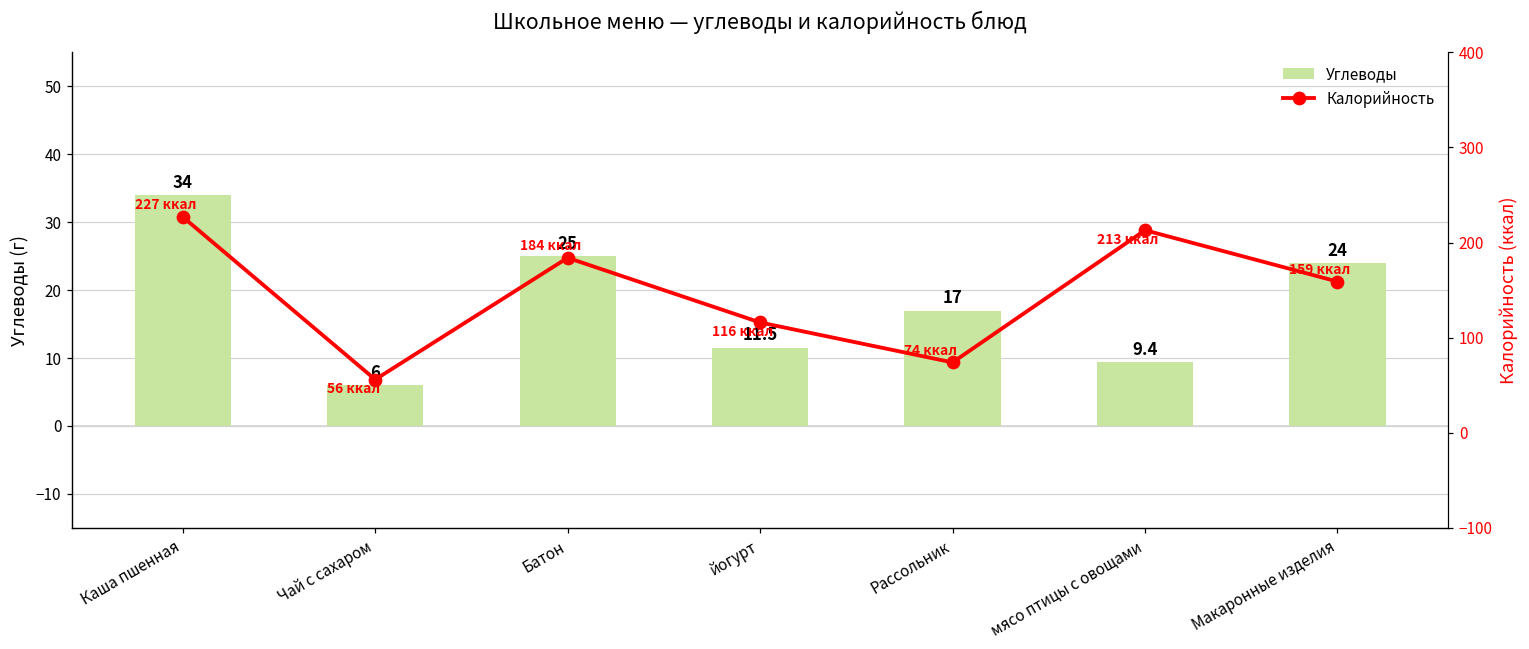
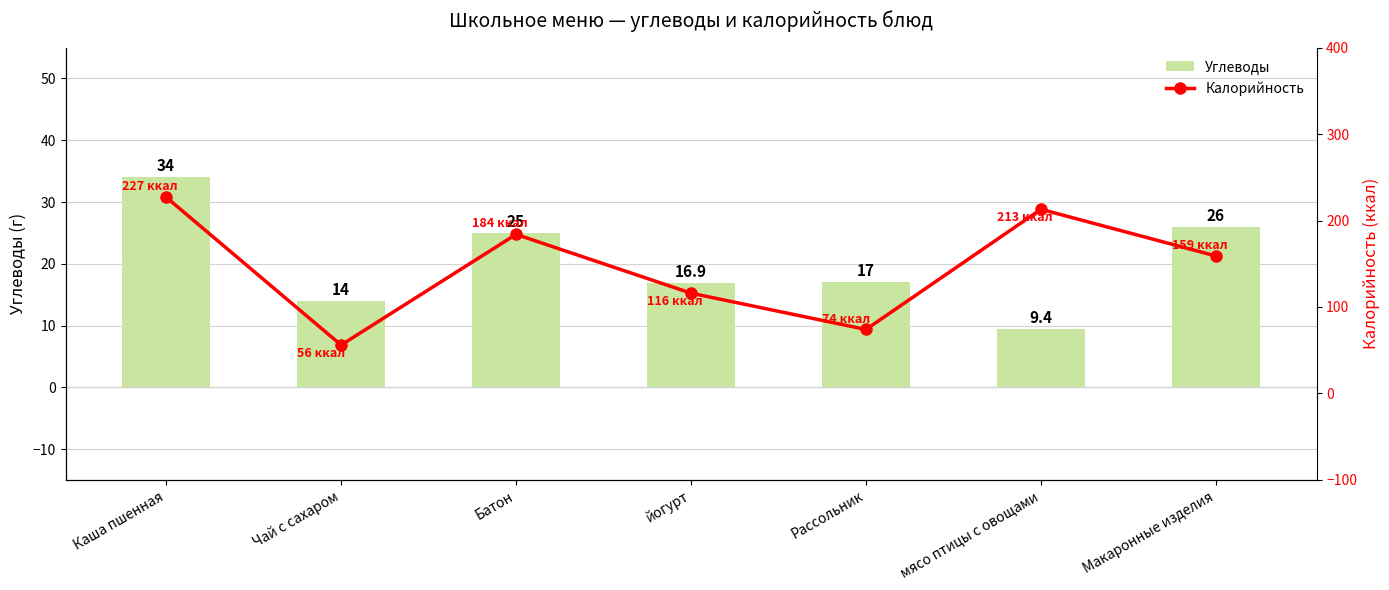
Углеводы, Чай с сахаром: 6 -> 14
Углеводы, йогурт: 11.5 -> 16.9
Углеводы, Макаронные изделия: 24 -> 26
